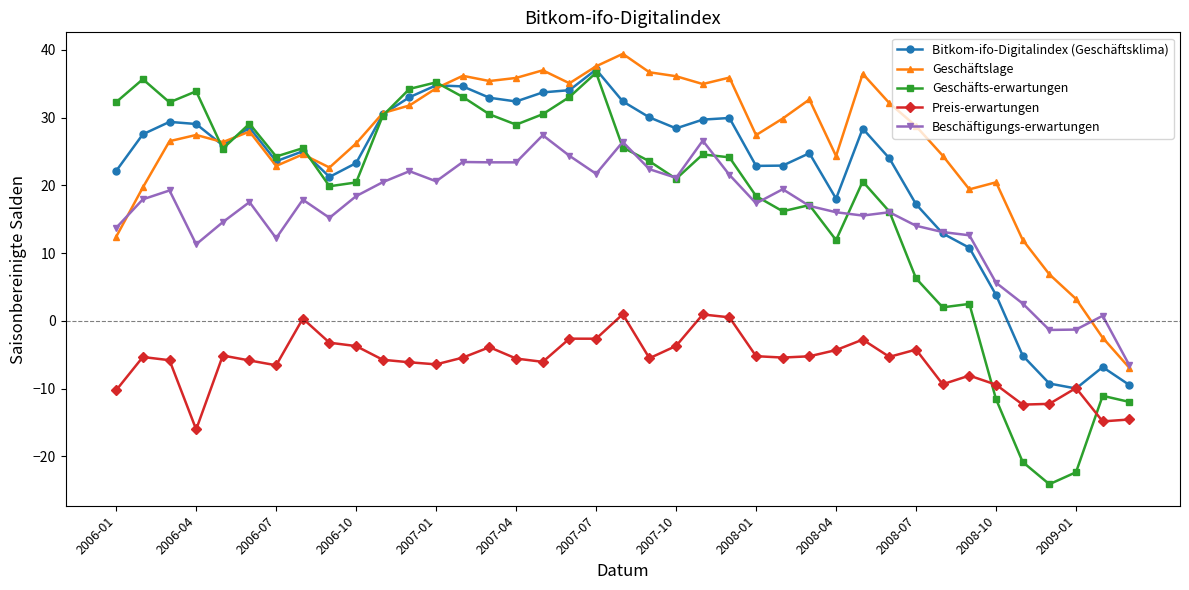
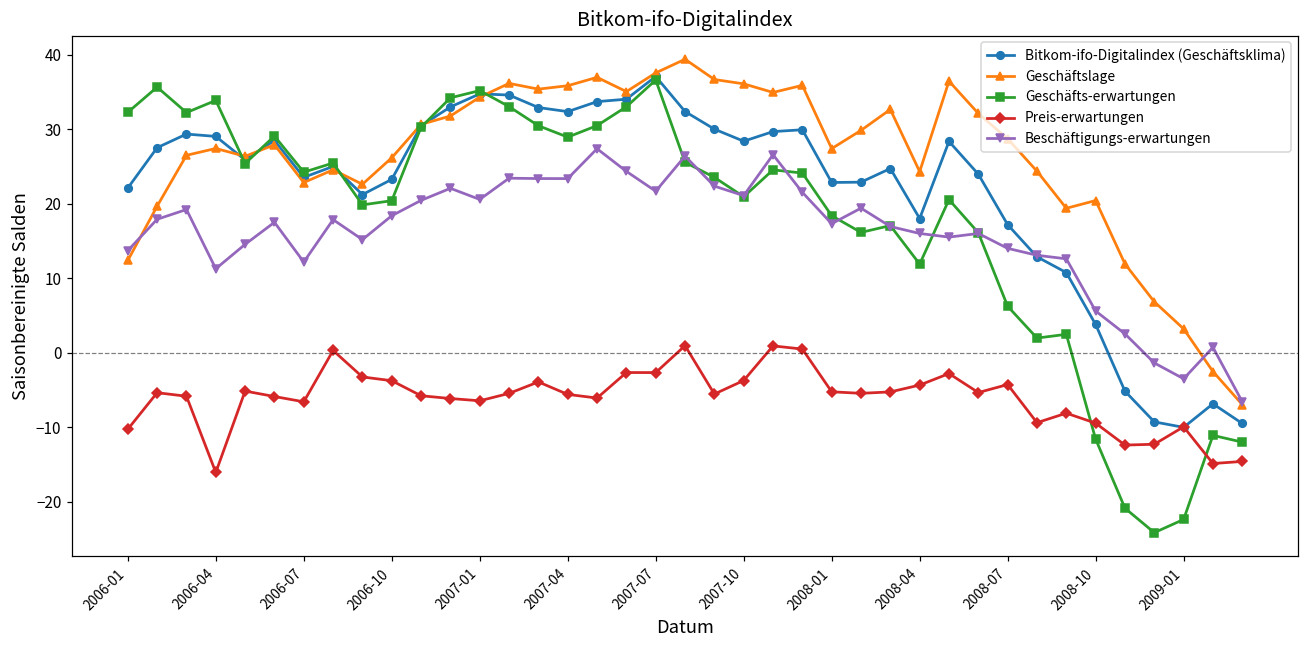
Beschäftigungs-erwartungen, 2009-01: -1 -> -3
